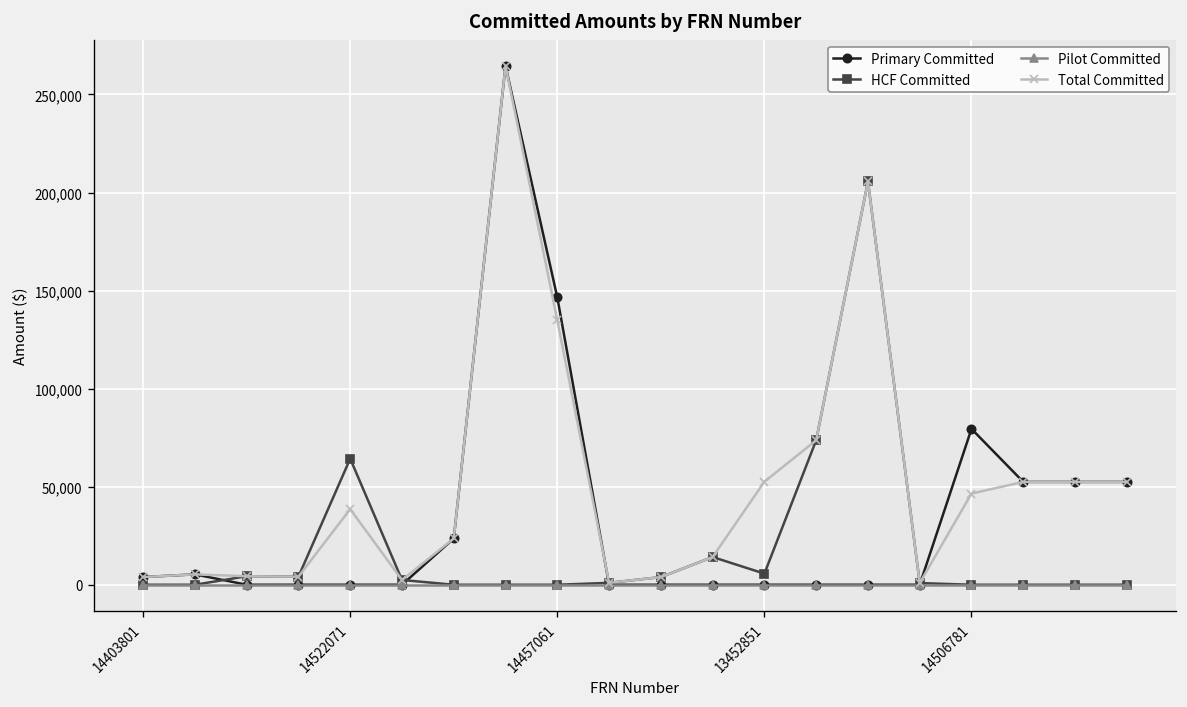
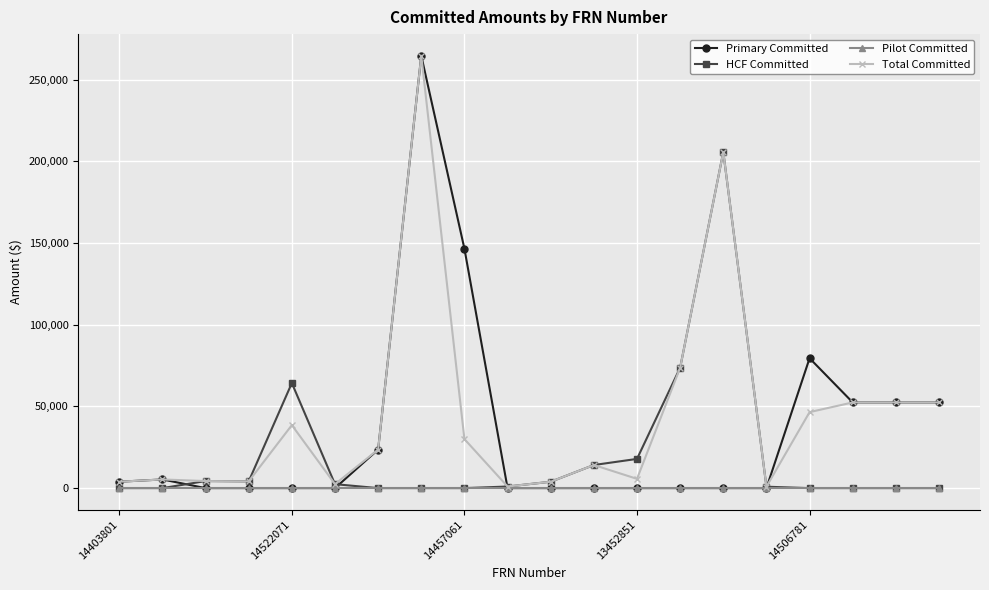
Total Committed, 14457061: 135,000 -> 30,000
HCF Committed, 13452851: 6,000 -> 18,000
Total Committed, 13452851: 53,000 -> 6,000
